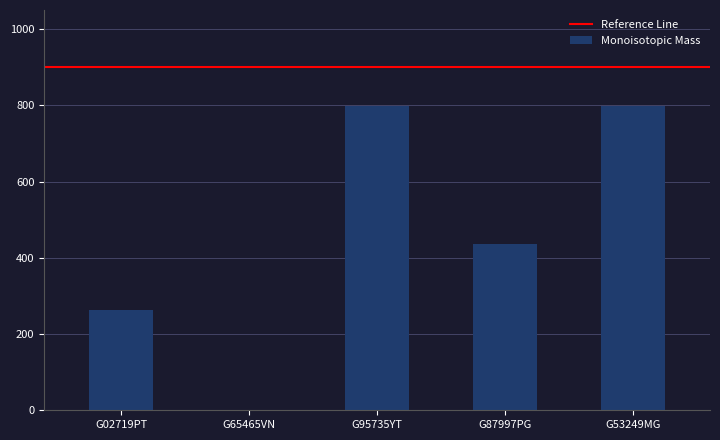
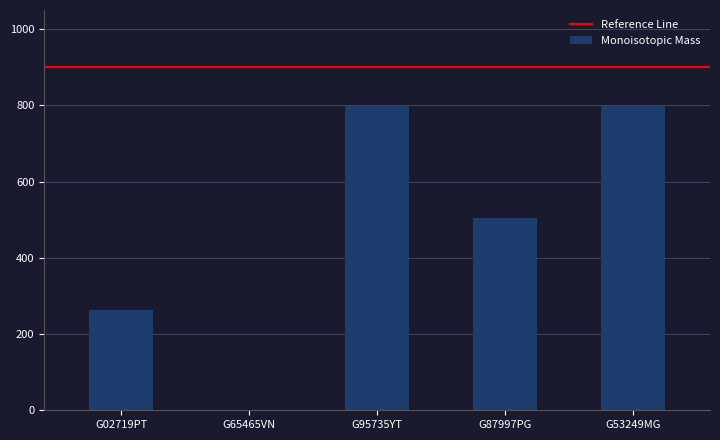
G87997PG: 440 -> 500
